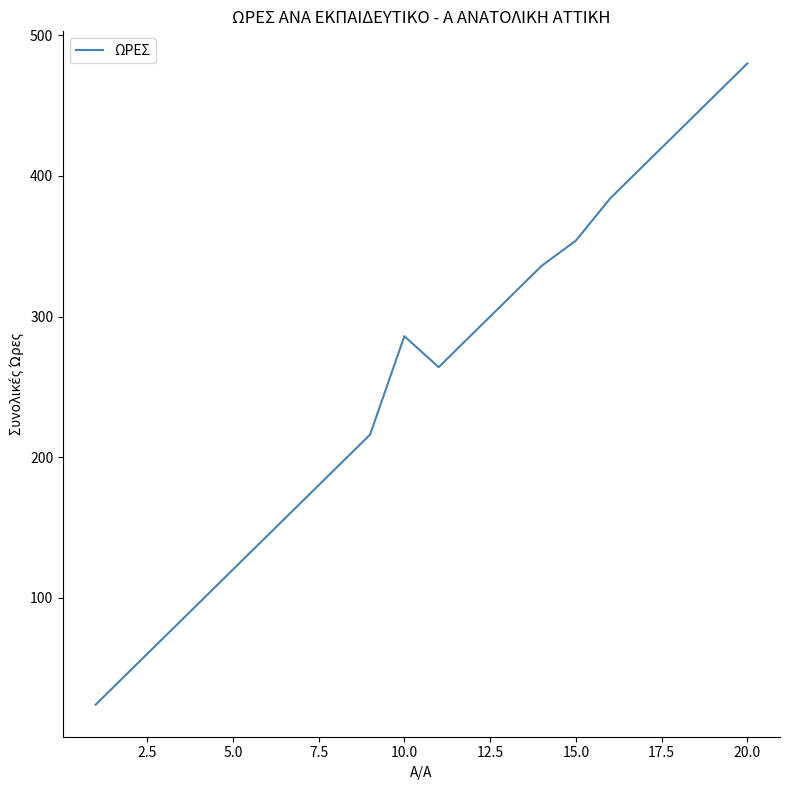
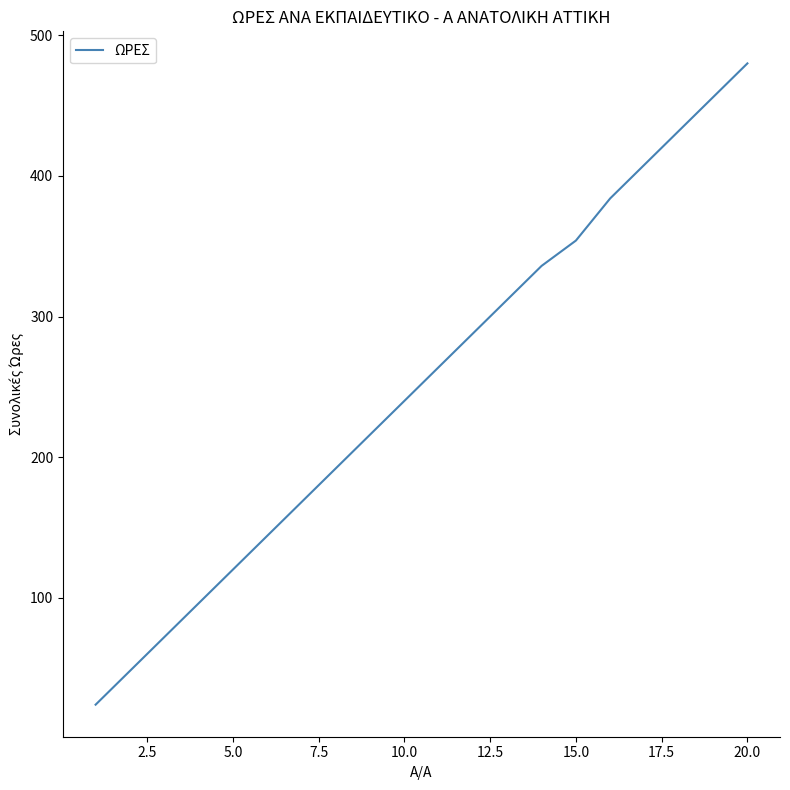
10.0: 286 -> 240
